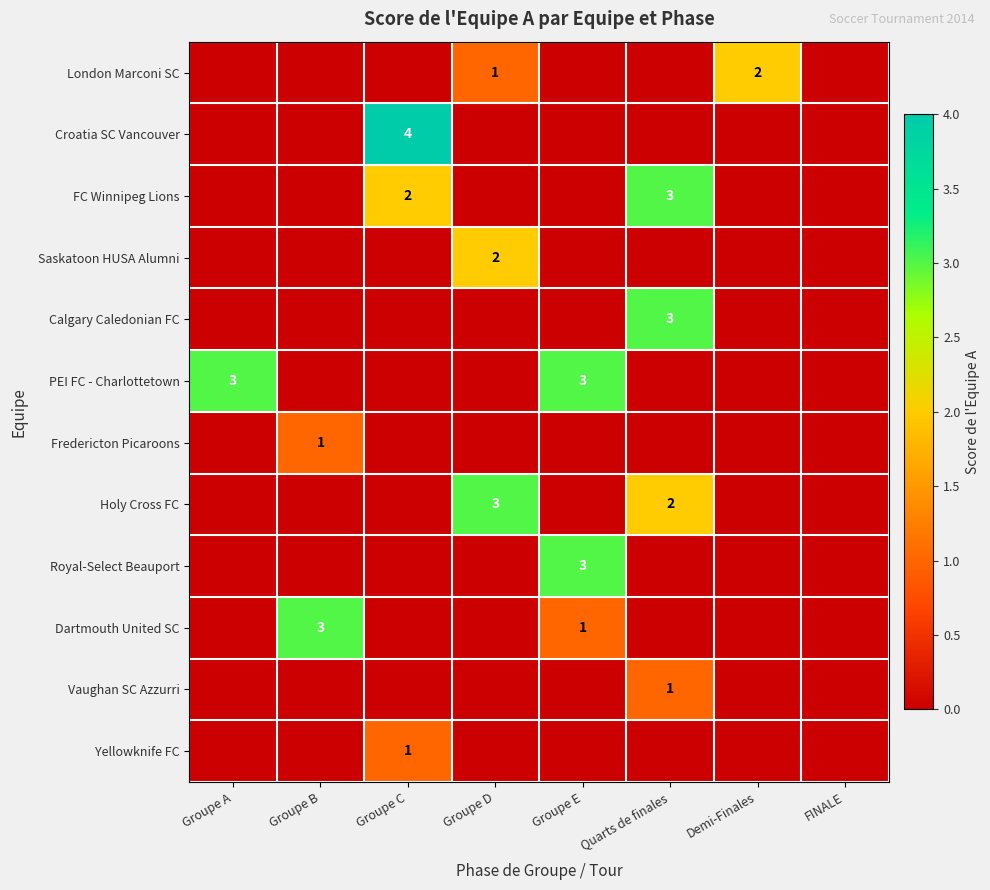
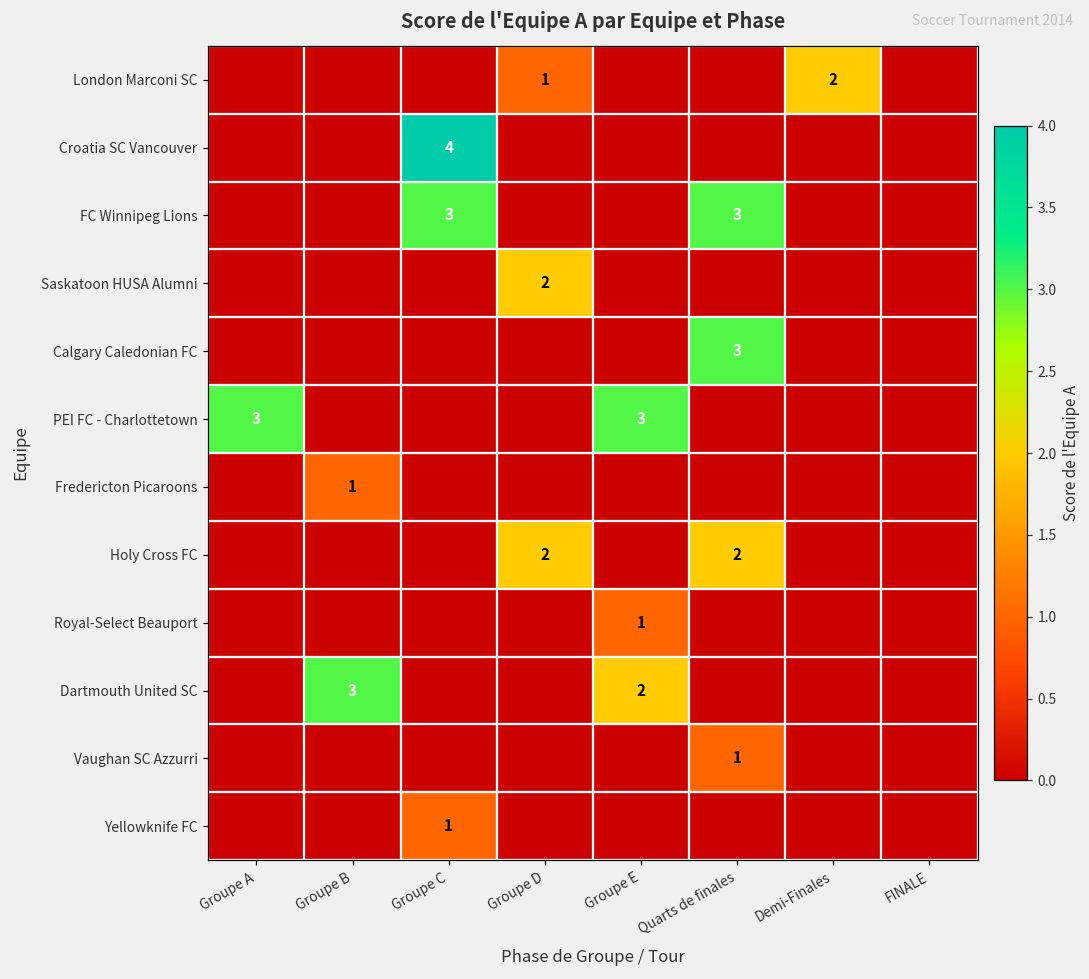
FC Winnipeg Lions, Groupe C: 2 -> 3
Holy Cross FC, Groupe D: 3 -> 2
Royal-Select Beauport, Groupe E: 3 -> 1
Dartmouth United SC, Groupe E: 1 -> 2
